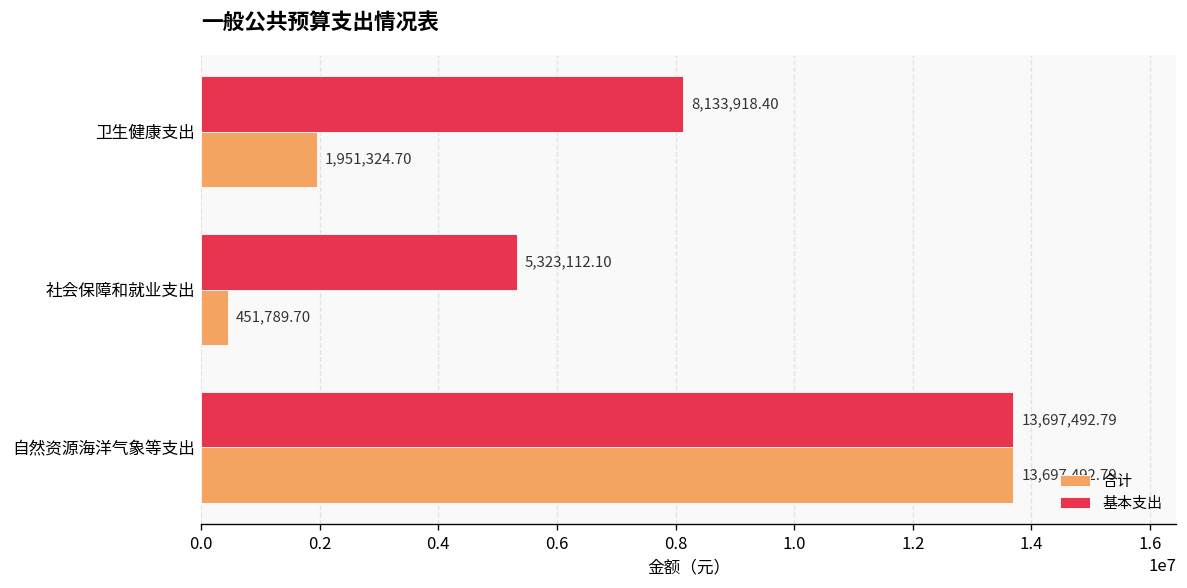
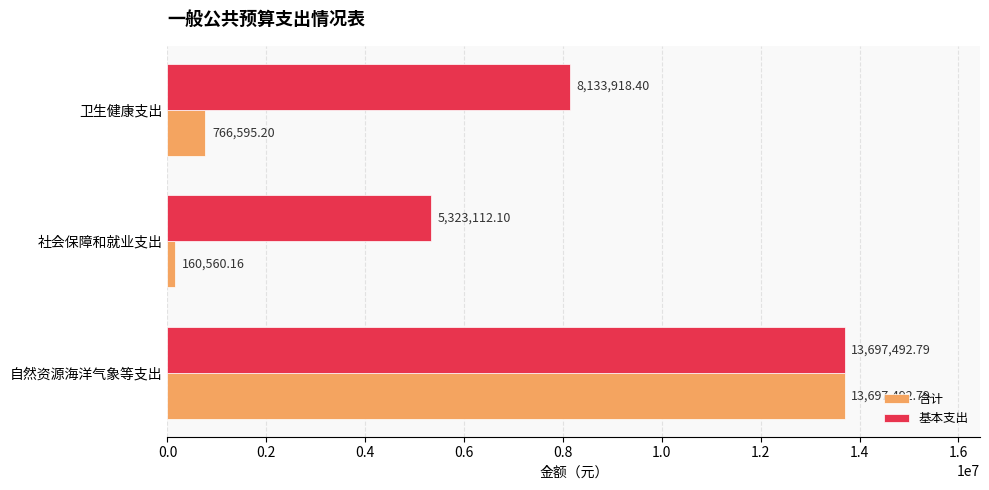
合计, 卫生健康支出: 1,951,324.70 -> 766,595.20
合计, 社会保障和就业支出: 451,789.70 -> 160,560.16
